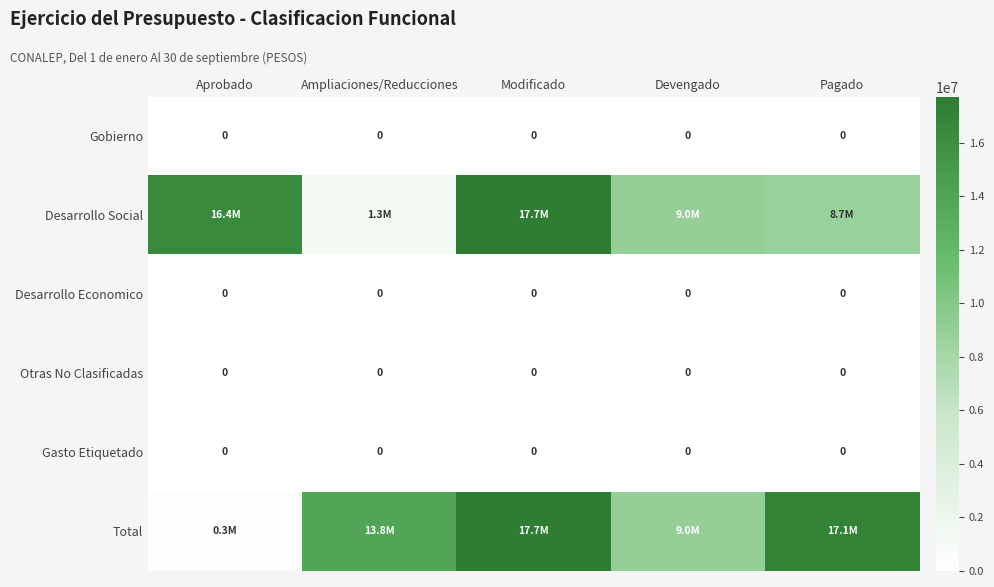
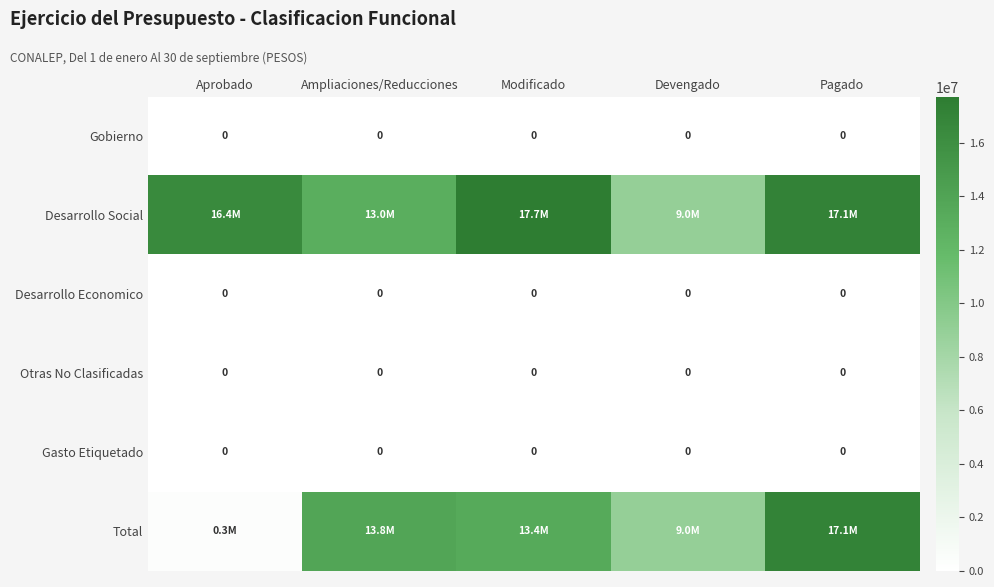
Desarrollo Social, Ampliaciones/Reducciones: 1.3M -> 13.0M
Desarrollo Social, Pagado: 8.7M -> 17.1M
Total, Modificado: 17.7M -> 13.4M
